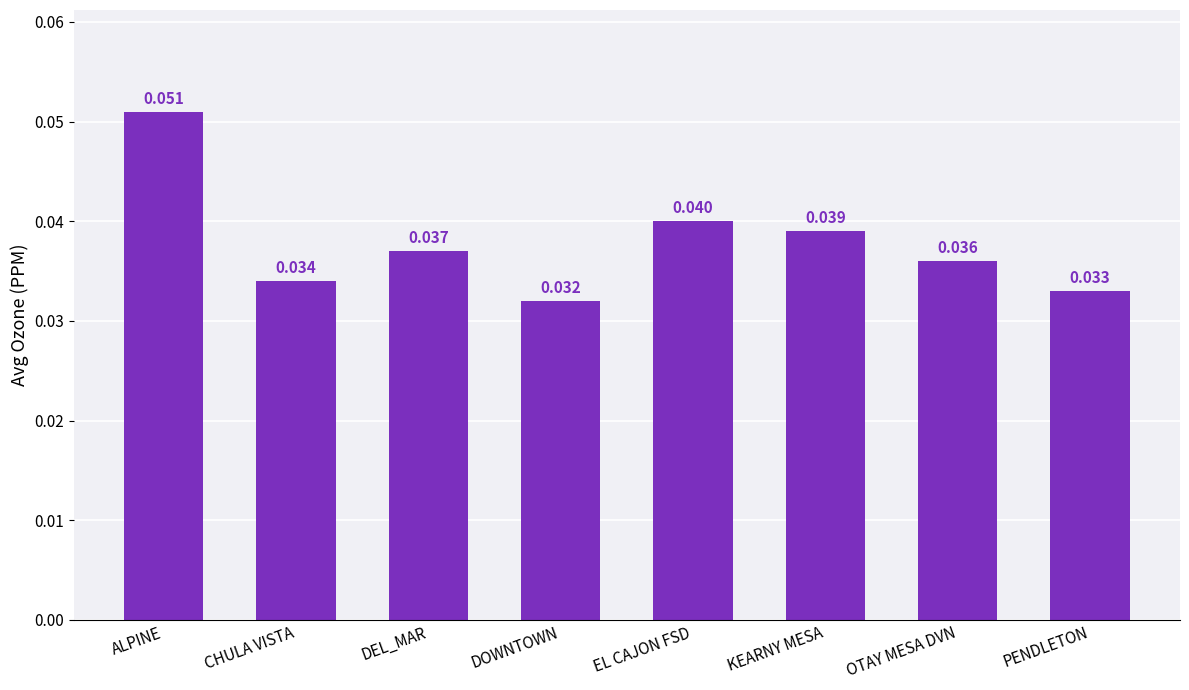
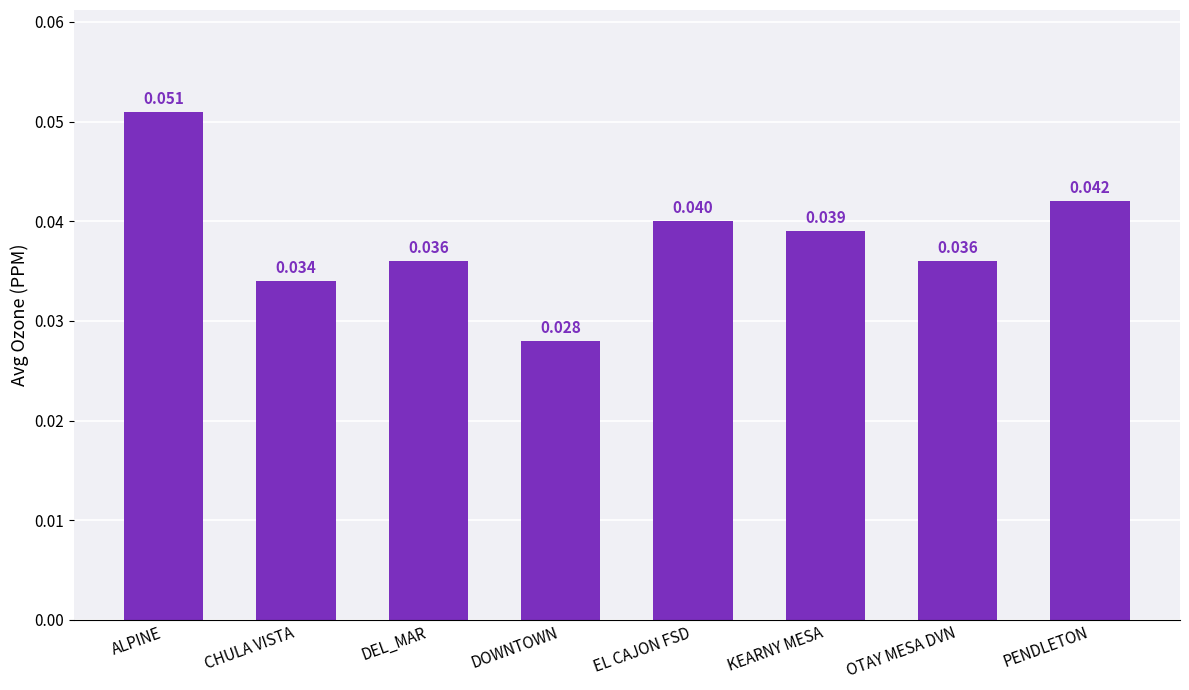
DEL_MAR: 0.037 -> 0.036
DOWNTOWN: 0.032 -> 0.028
PENDLETON: 0.033 -> 0.042
